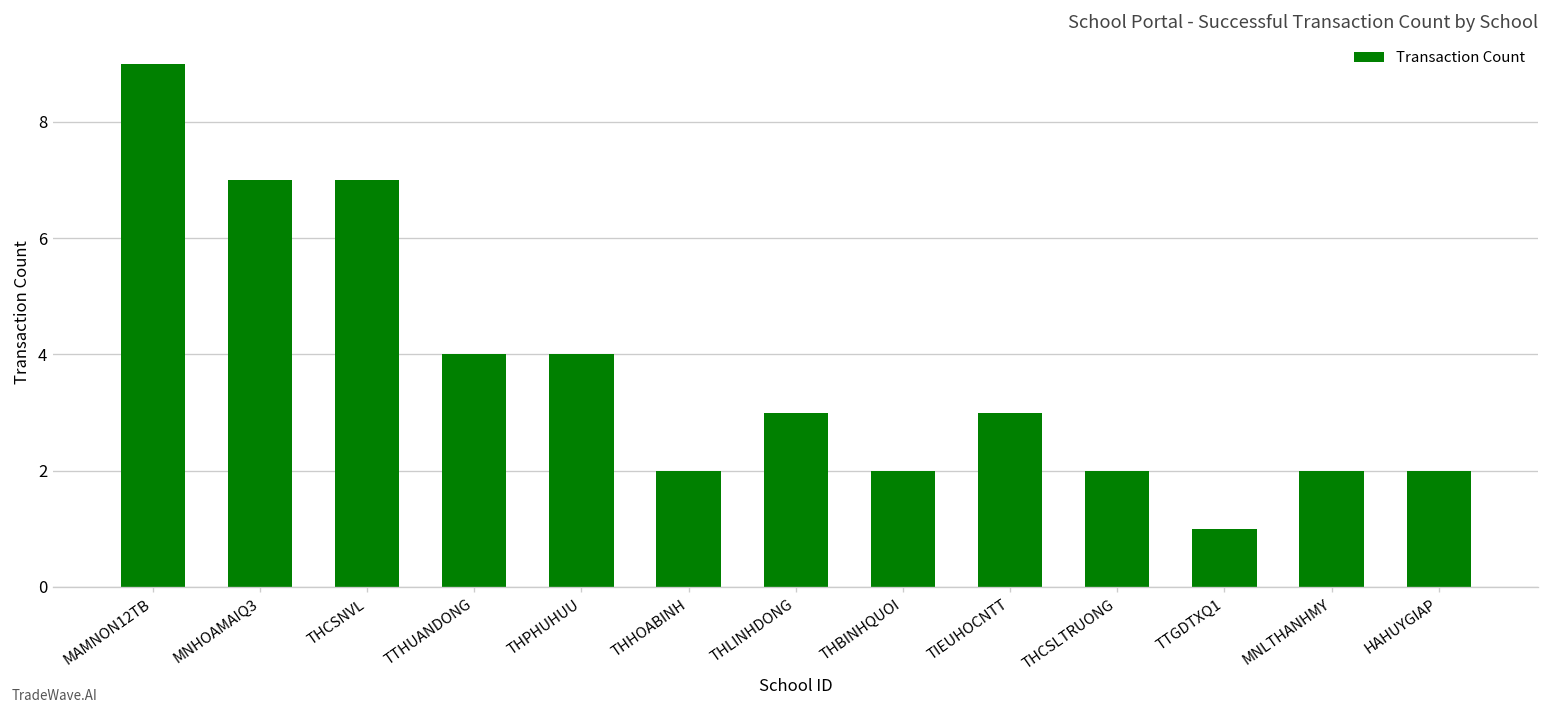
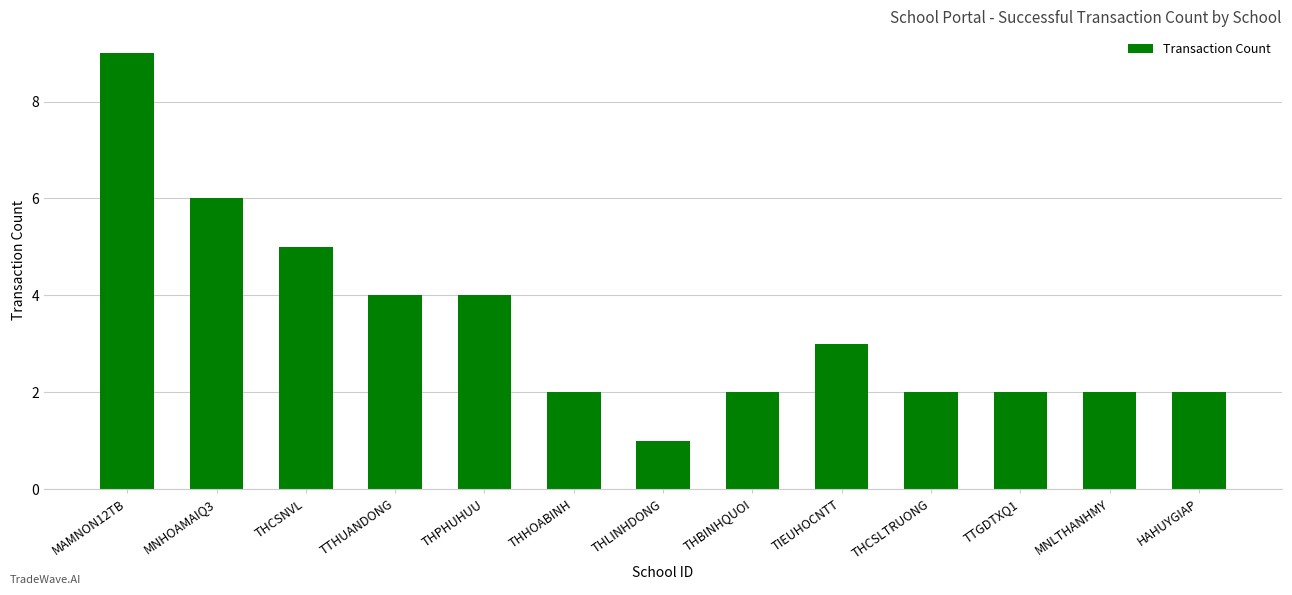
MNHOAMAIQ3: 7 -> 6
THCSNVL: 7 -> 5
THLINHDONG: 3 -> 1
TTGDTXQ1: 1 -> 2
